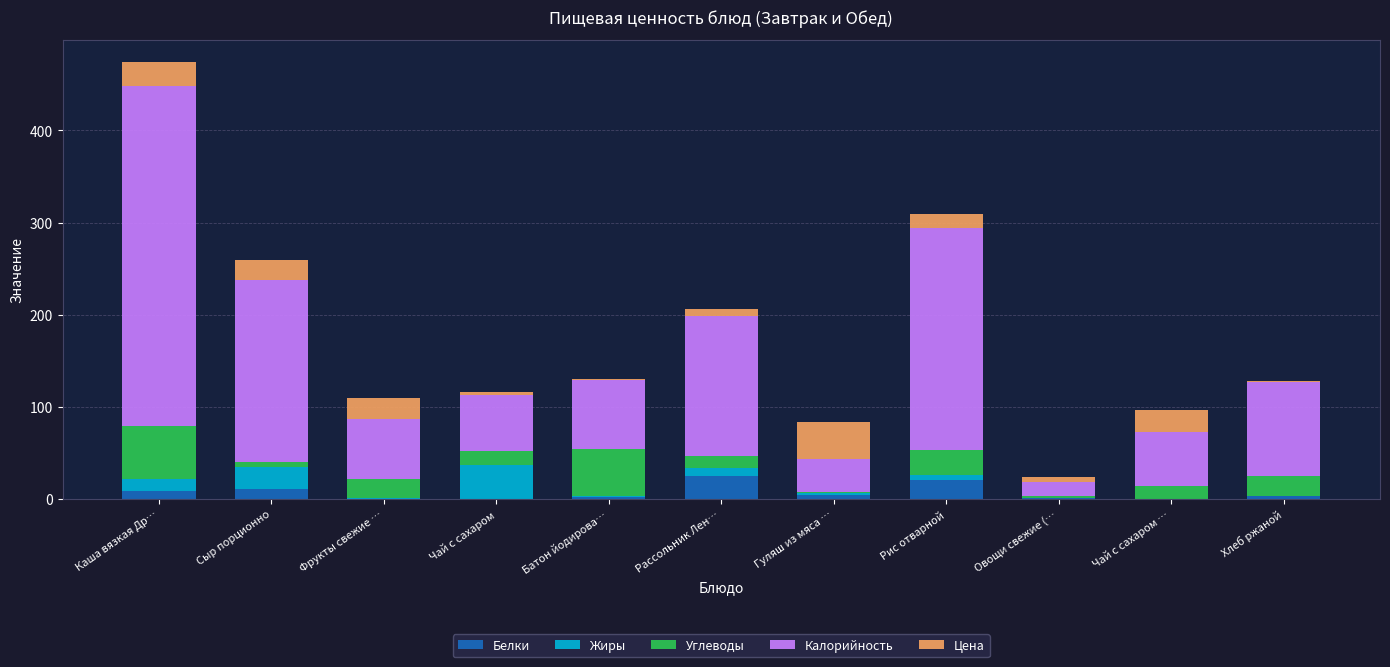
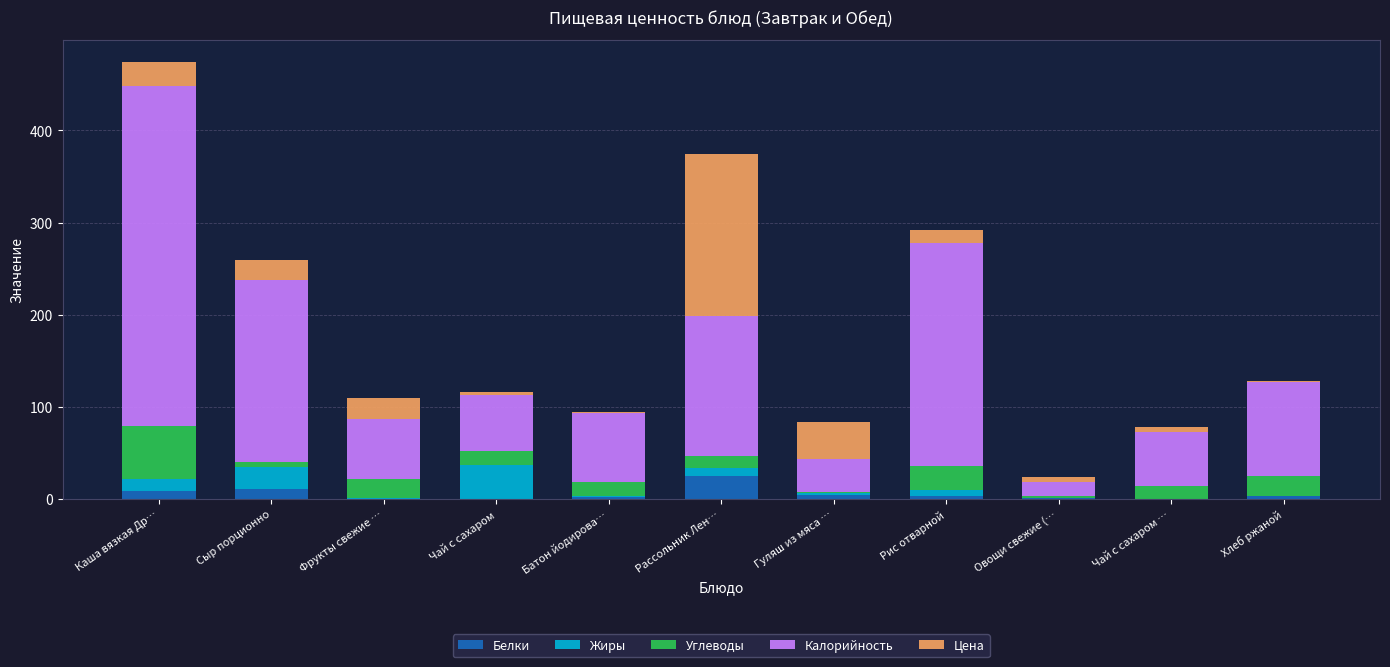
Углеводы, Батон йодирова…: 50 -> 20
Цена, Рассольник Лен…: 10 -> 180
Белки, Рис отварной: 20 -> 0
Цена, Чай с сахаром …: 20 -> 10
